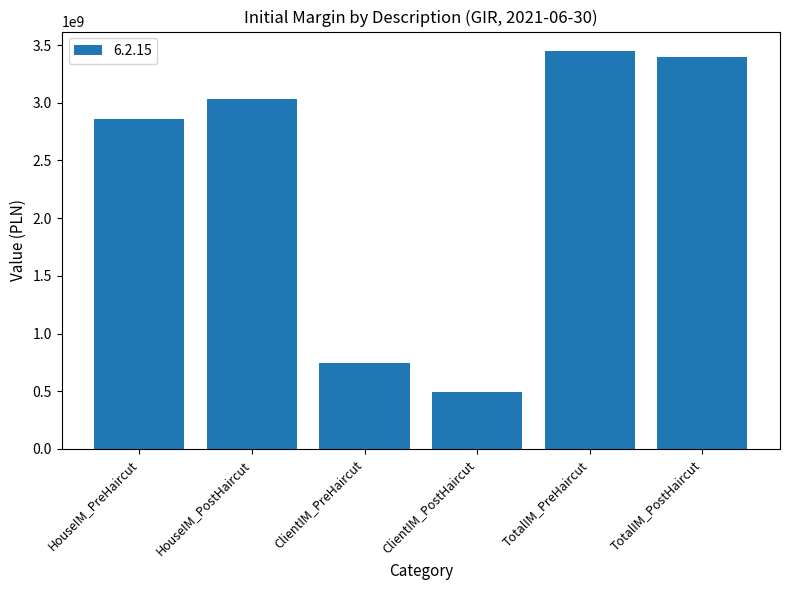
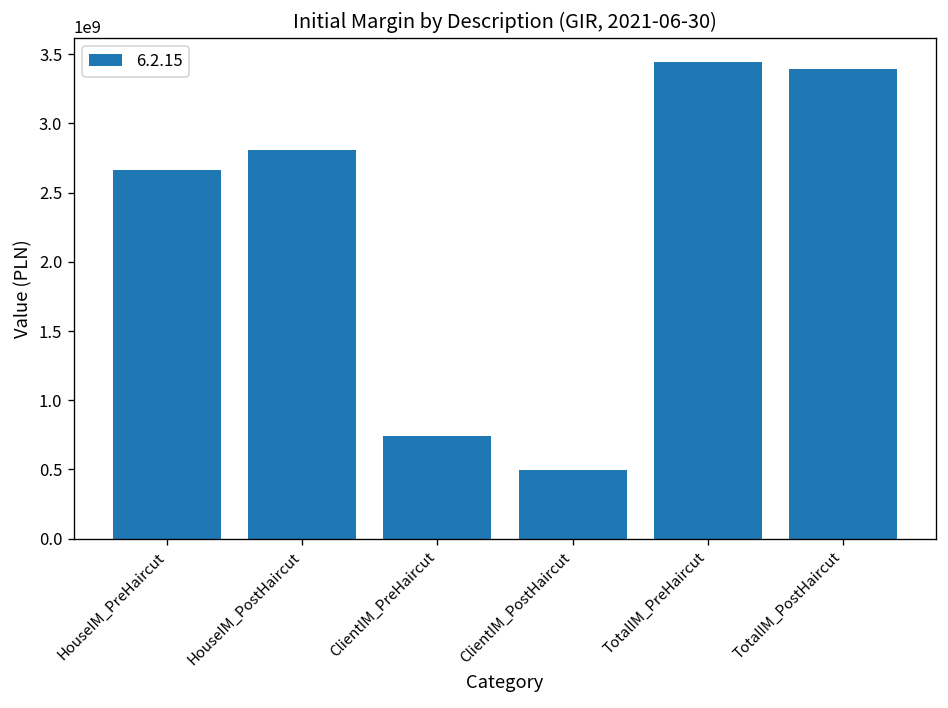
HouseIM_PreHaircut: 2860000000 -> 2670000000
HouseIM_PostHaircut: 3040000000 -> 2810000000
